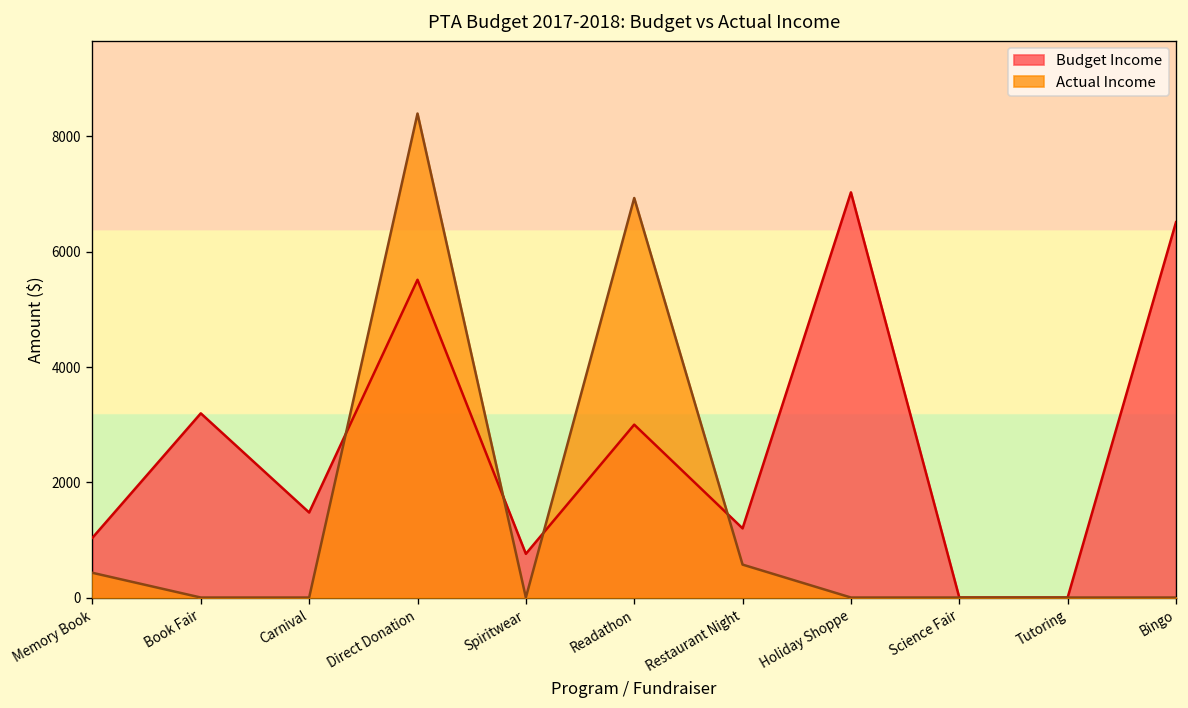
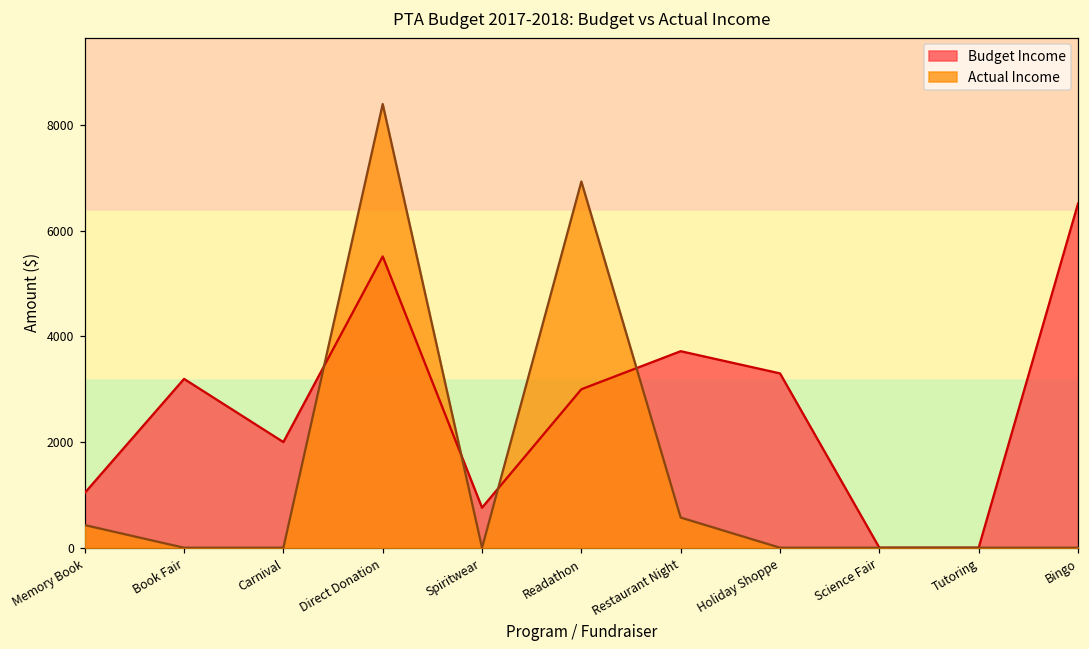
Budget Income, Carnival: 1500 -> 2000
Budget Income, Restaurant Night: 1200 -> 3700
Budget Income, Holiday Shoppe: 7000 -> 3300
